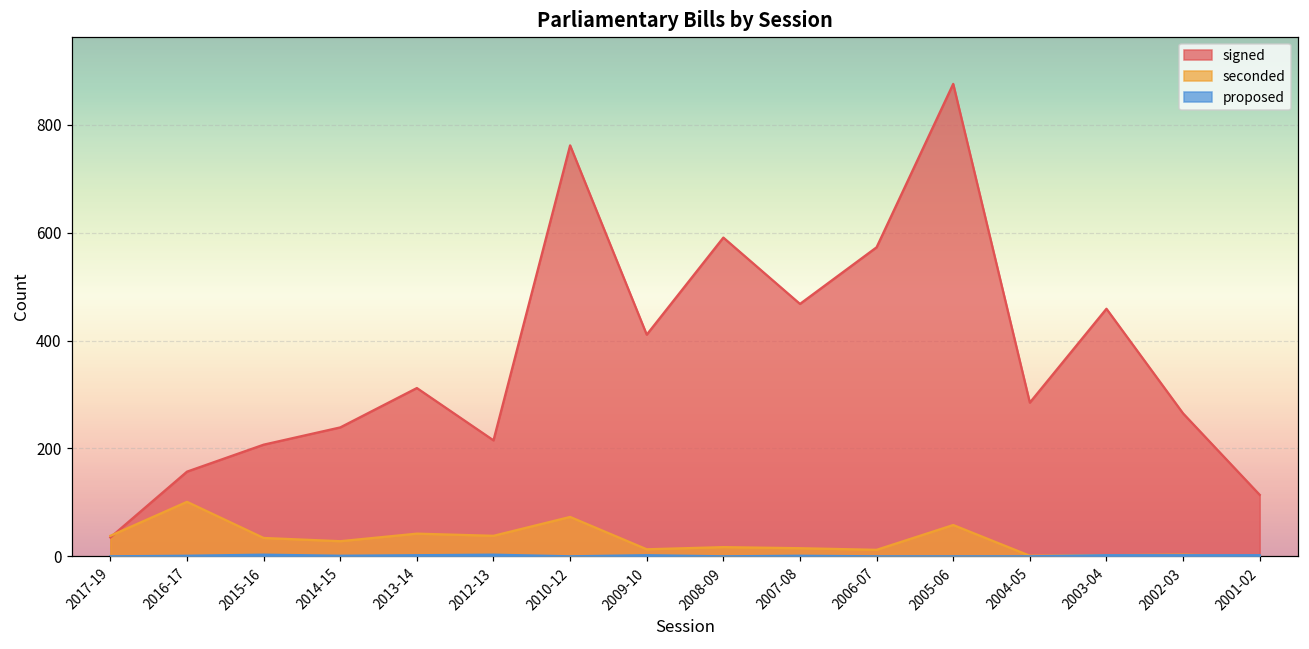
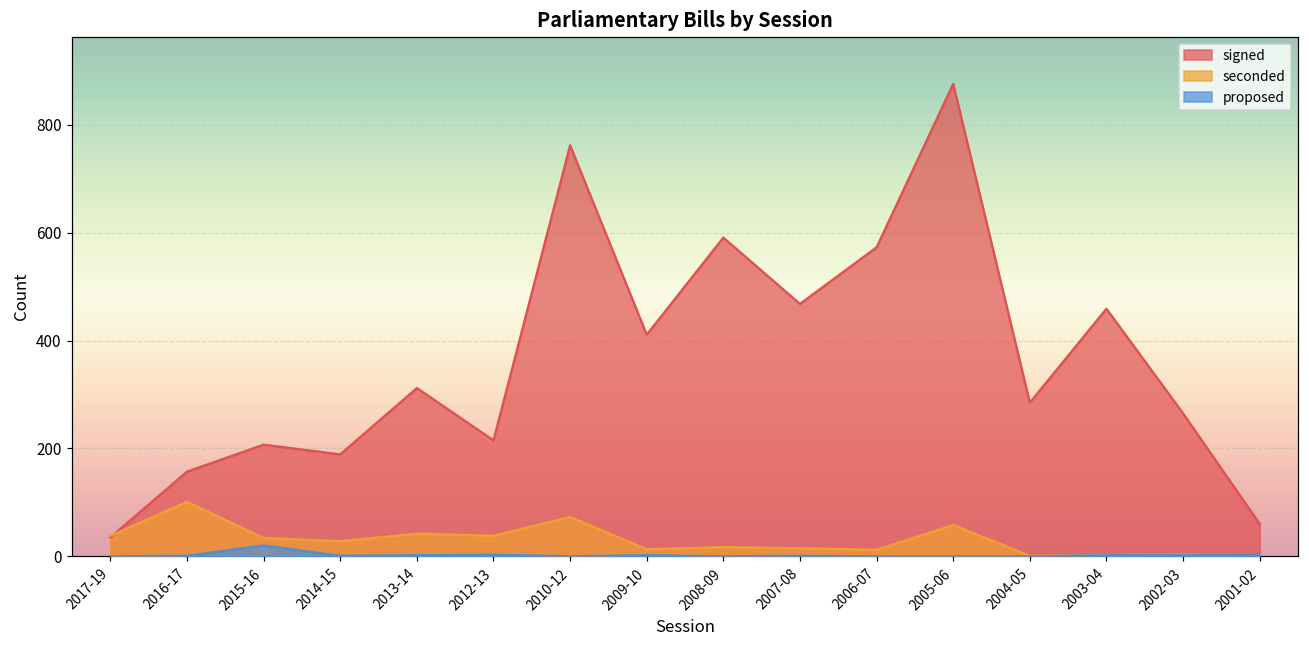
proposed, 2015-16: 0 -> 20
signed, 2014-15: 240 -> 190
signed, 2001-02: 110 -> 60
